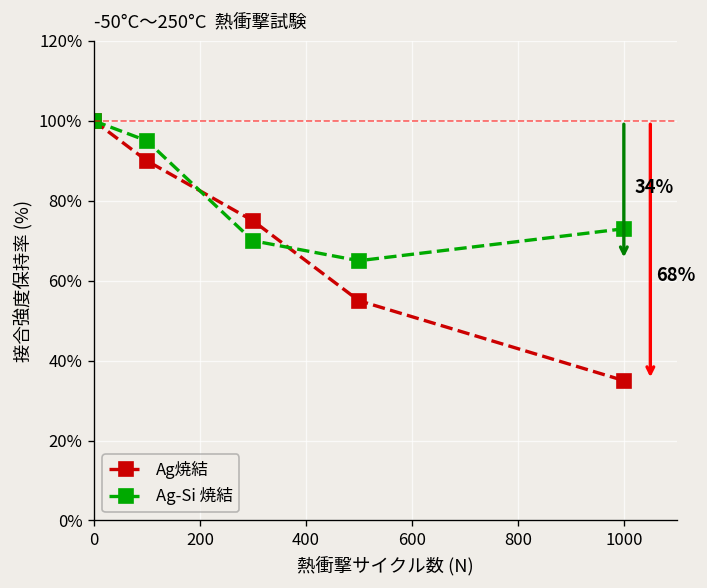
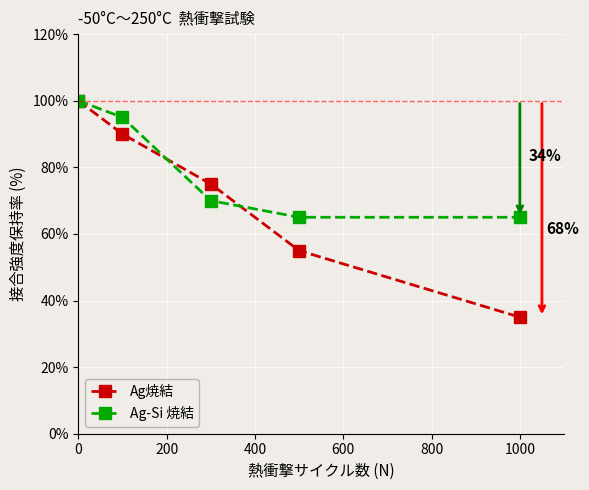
Ag-Si 焼結, 1000: 73% -> 65%
